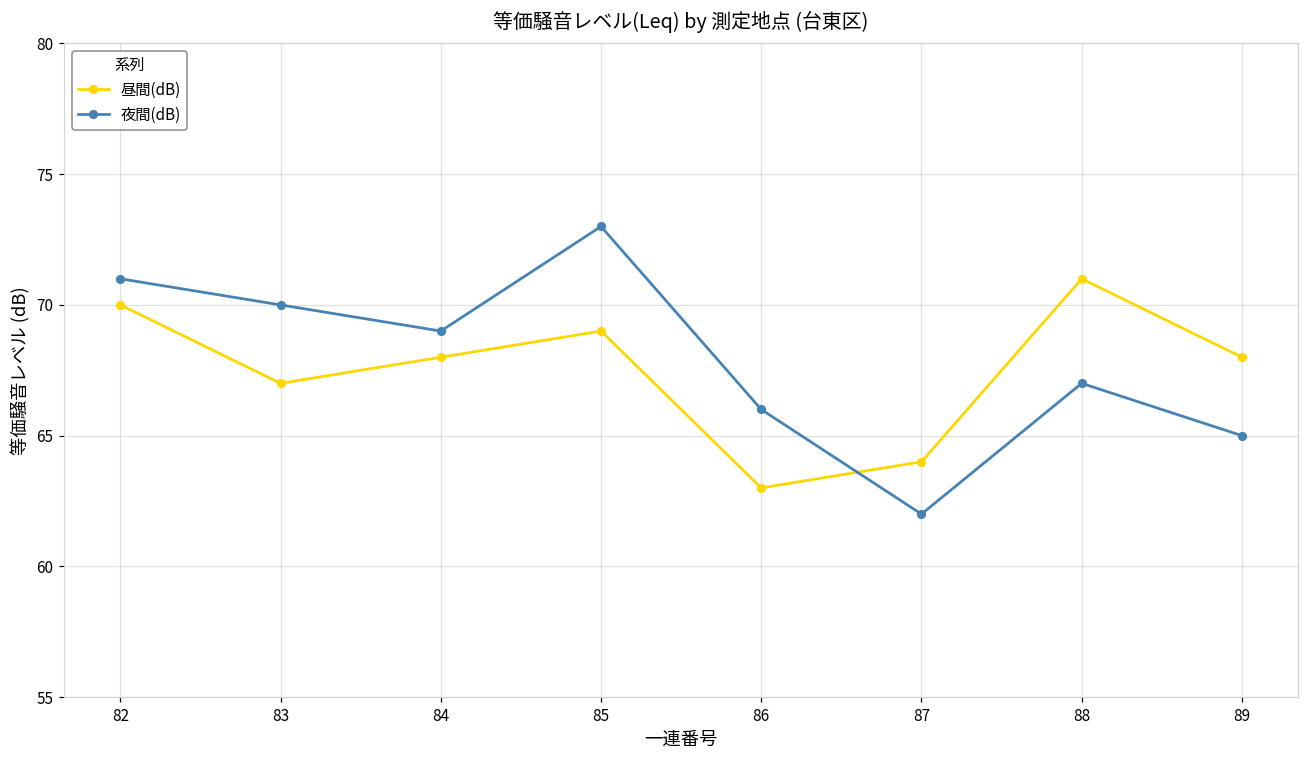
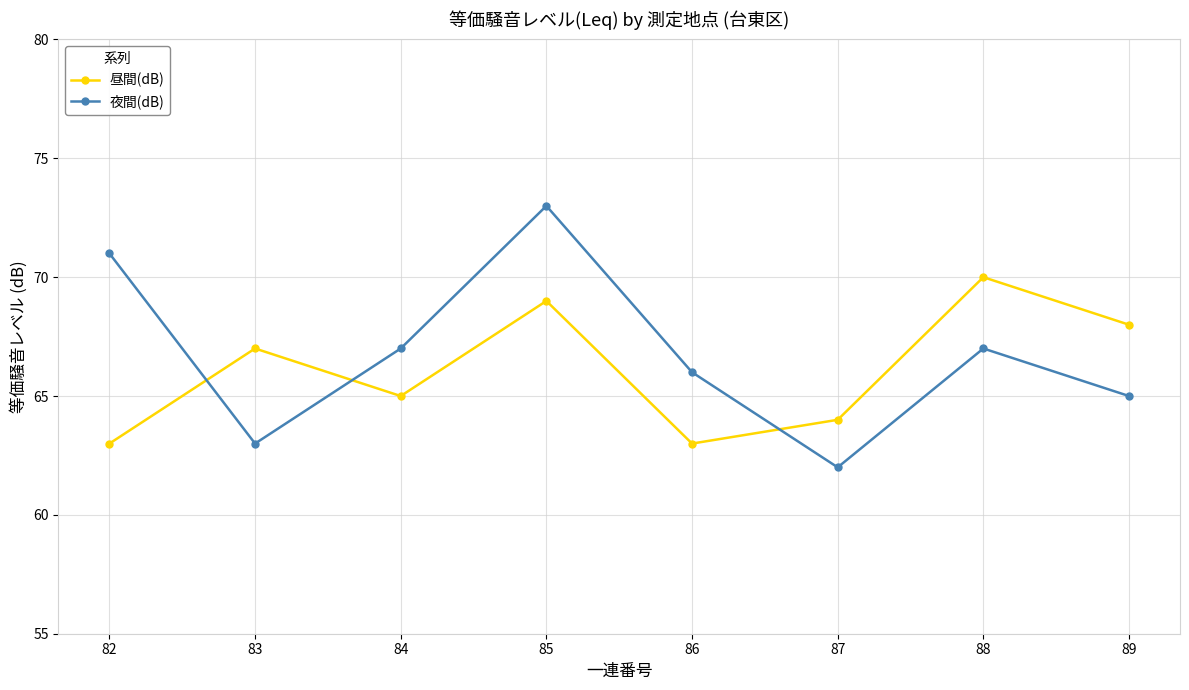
昼間(dB), 82: 70 -> 63
夜間(dB), 83: 70 -> 63
昼間(dB), 84: 68 -> 65
夜間(dB), 84: 69 -> 67
昼間(dB), 88: 71 -> 70
